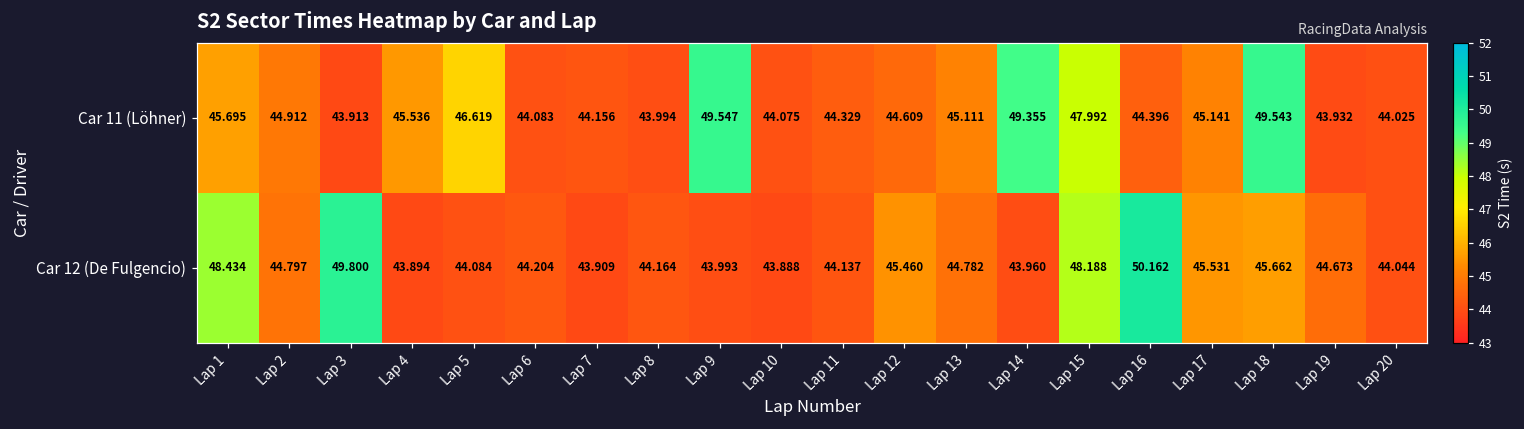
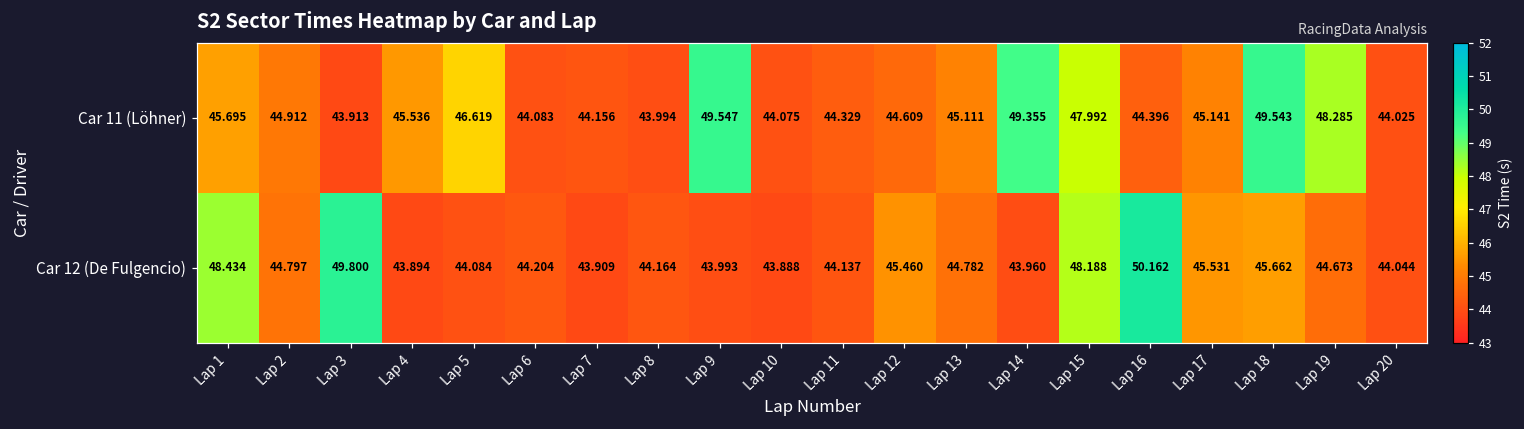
Car 11 (Löhner), Lap 19: 43.932 -> 48.285
